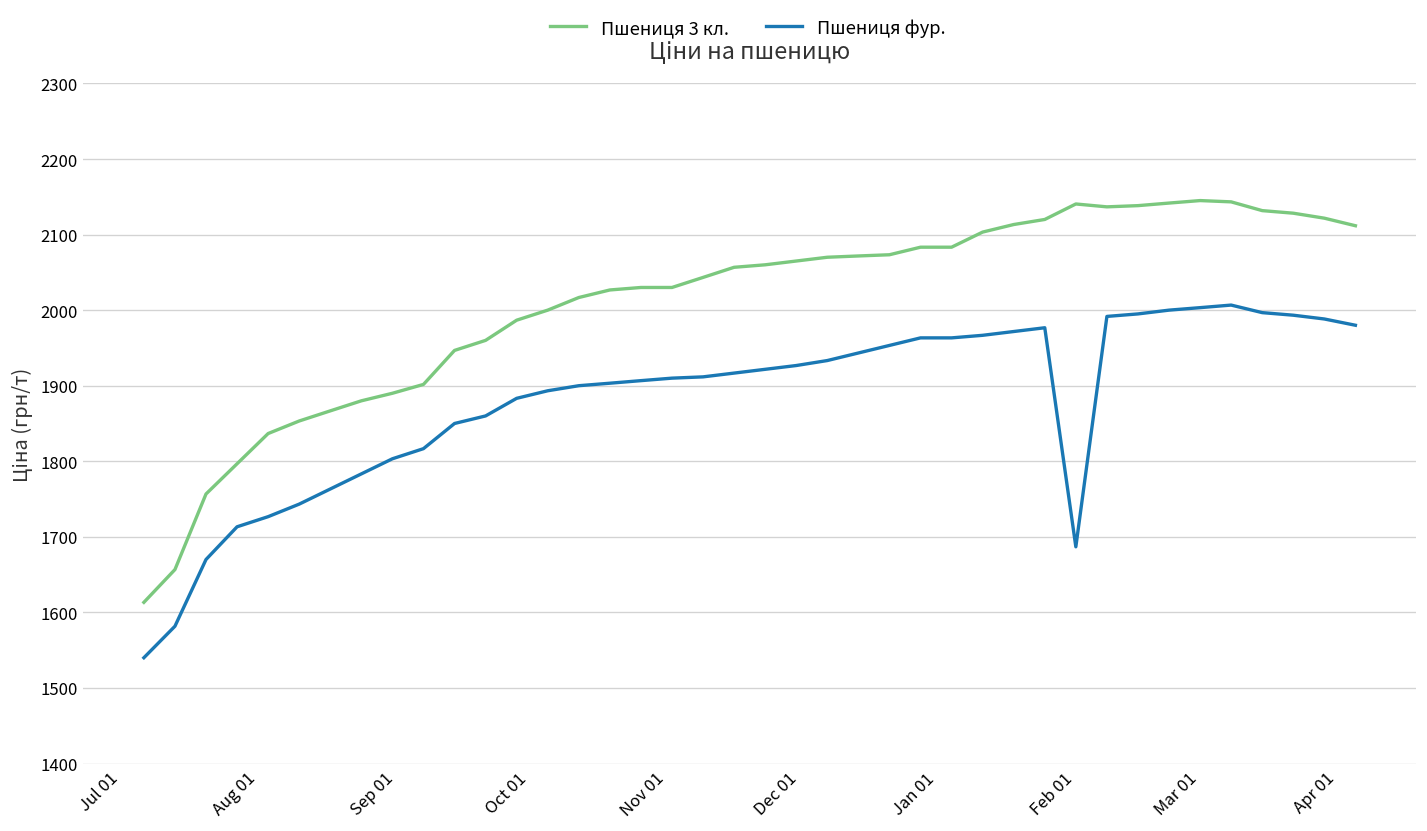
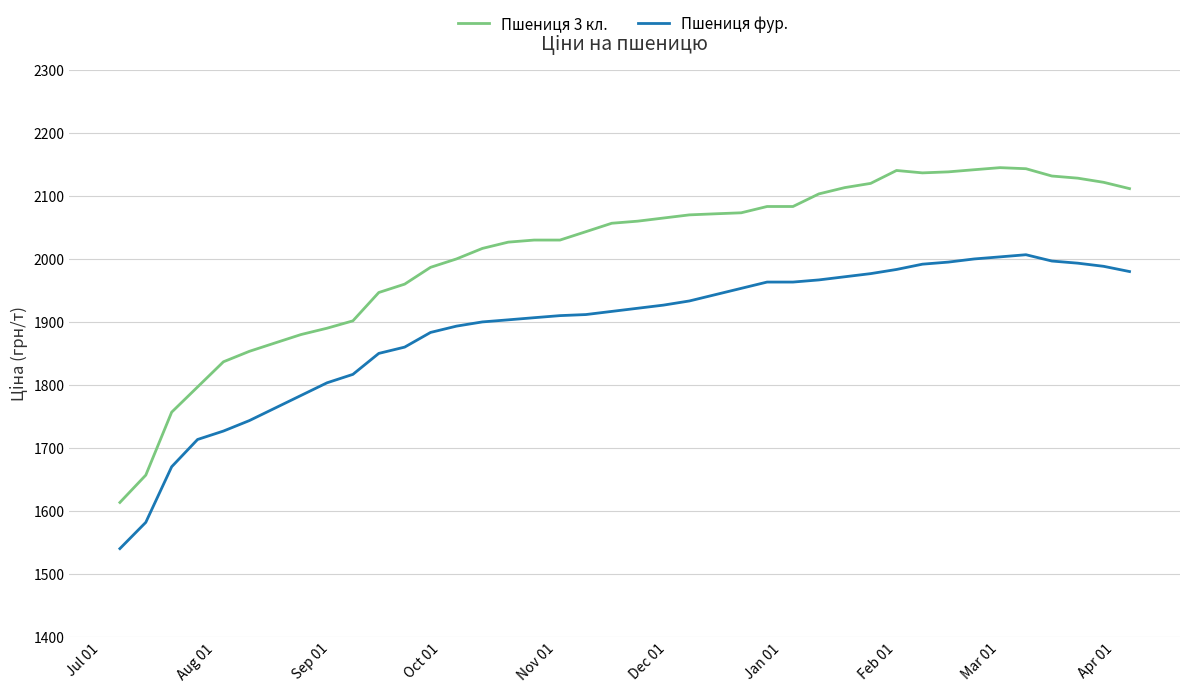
Пшениця фур., Feb 01: 1690 -> 1980
